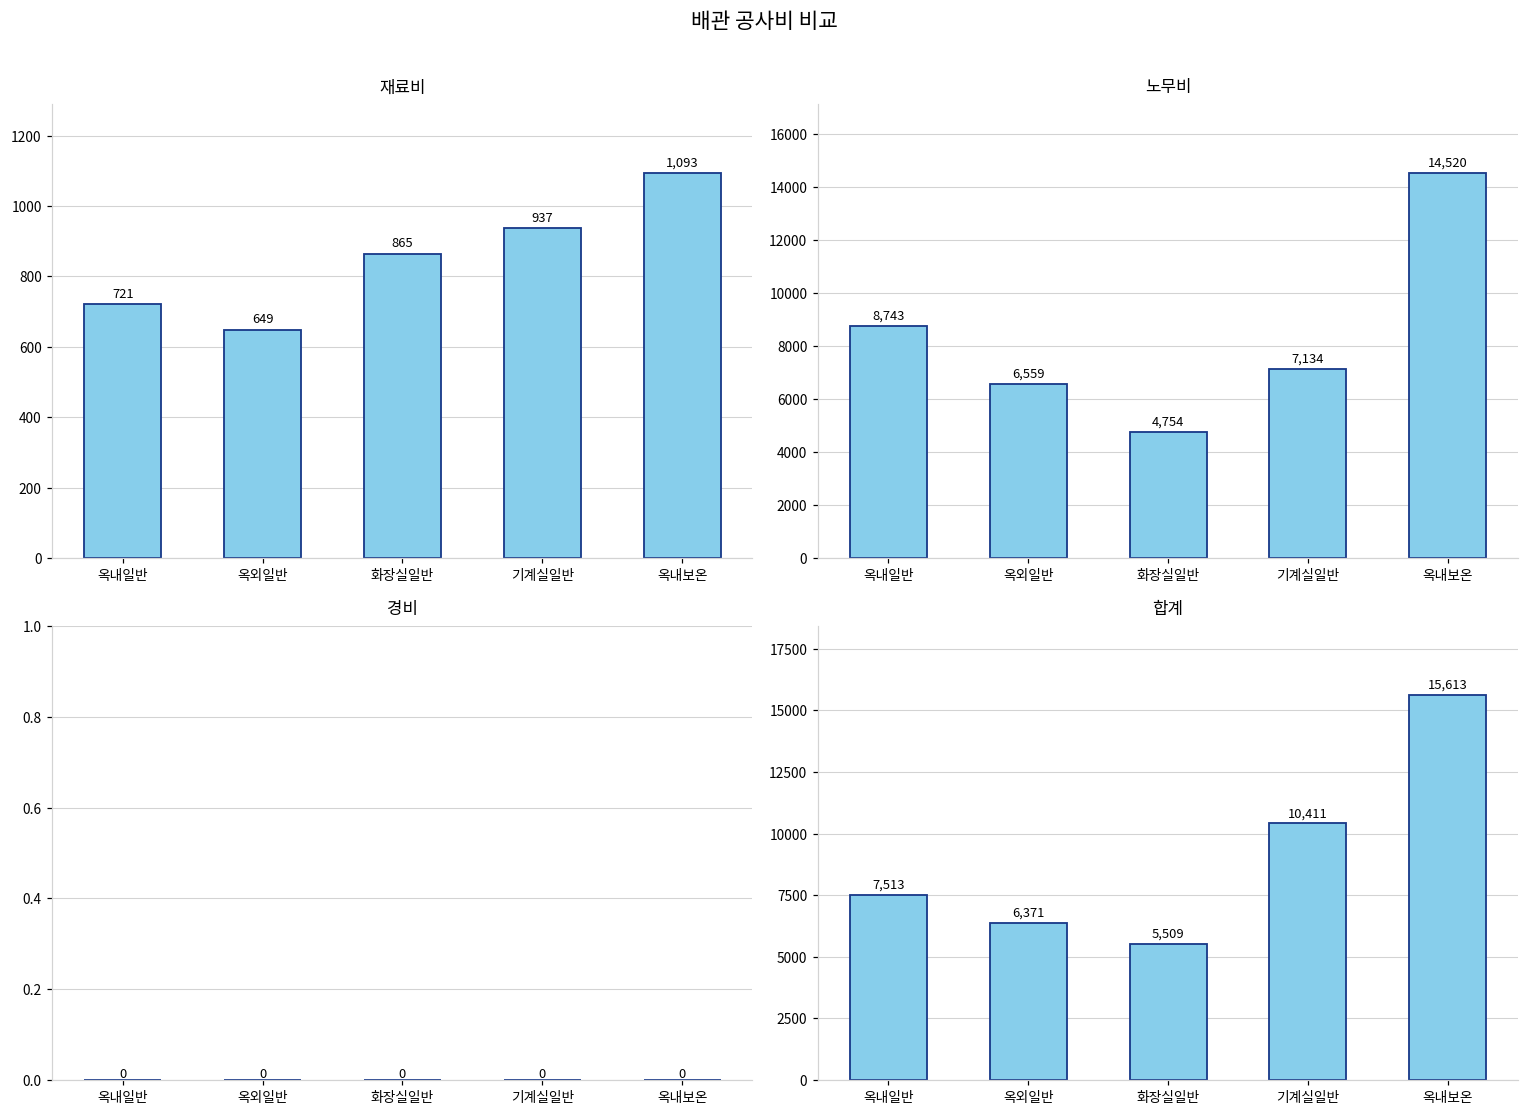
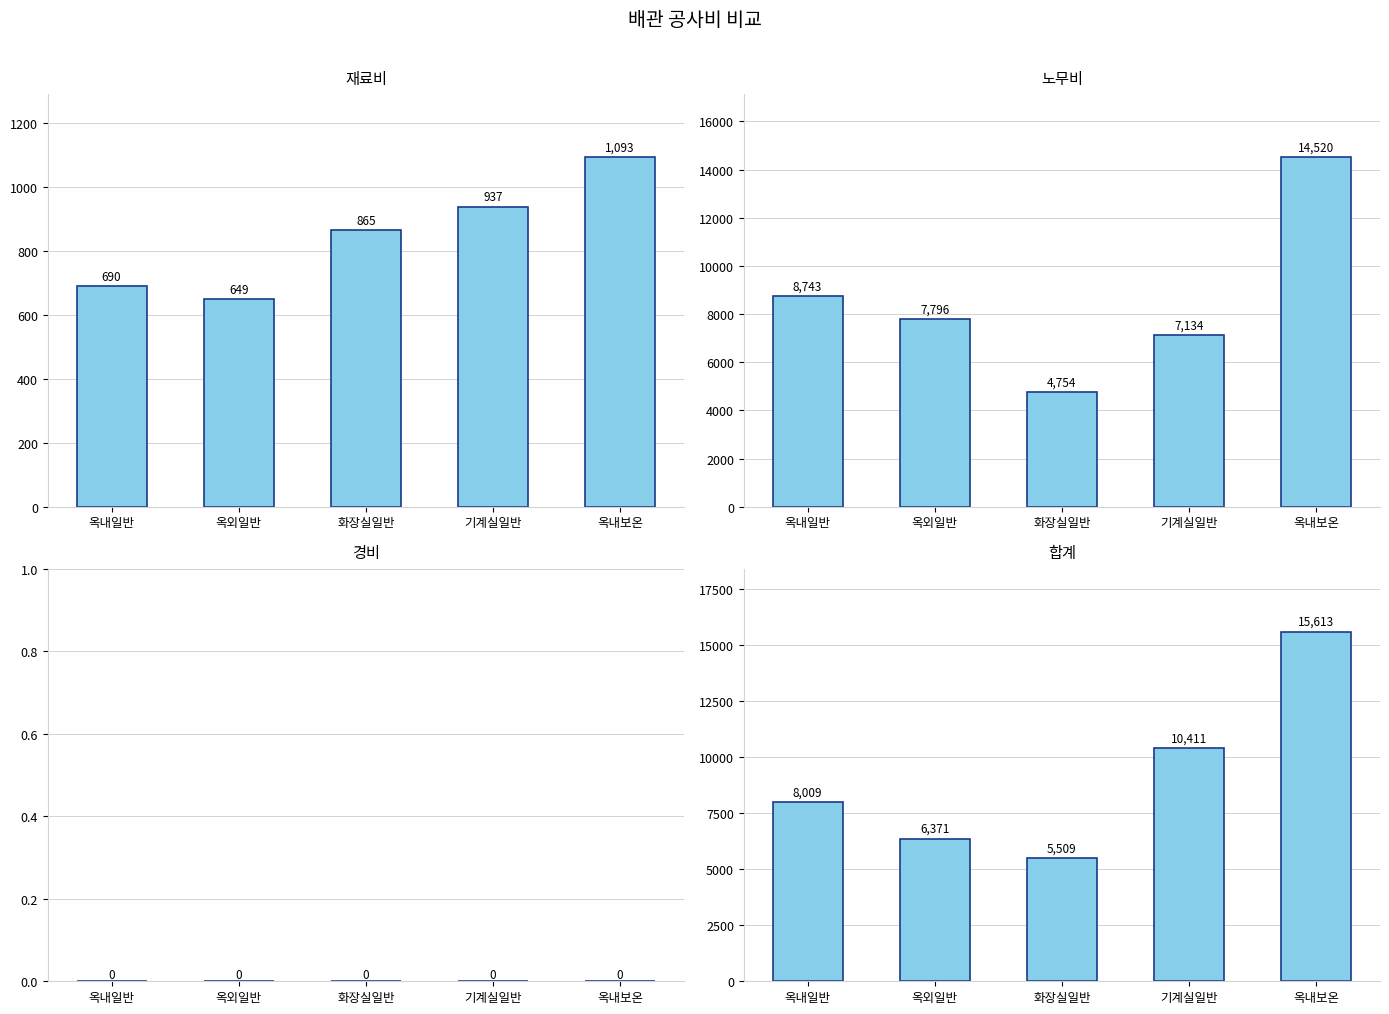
재료비, 옥내일반: 721 -> 690
노무비, 옥외일반: 6,559 -> 7,796
합계, 옥내일반: 7,513 -> 8,009
